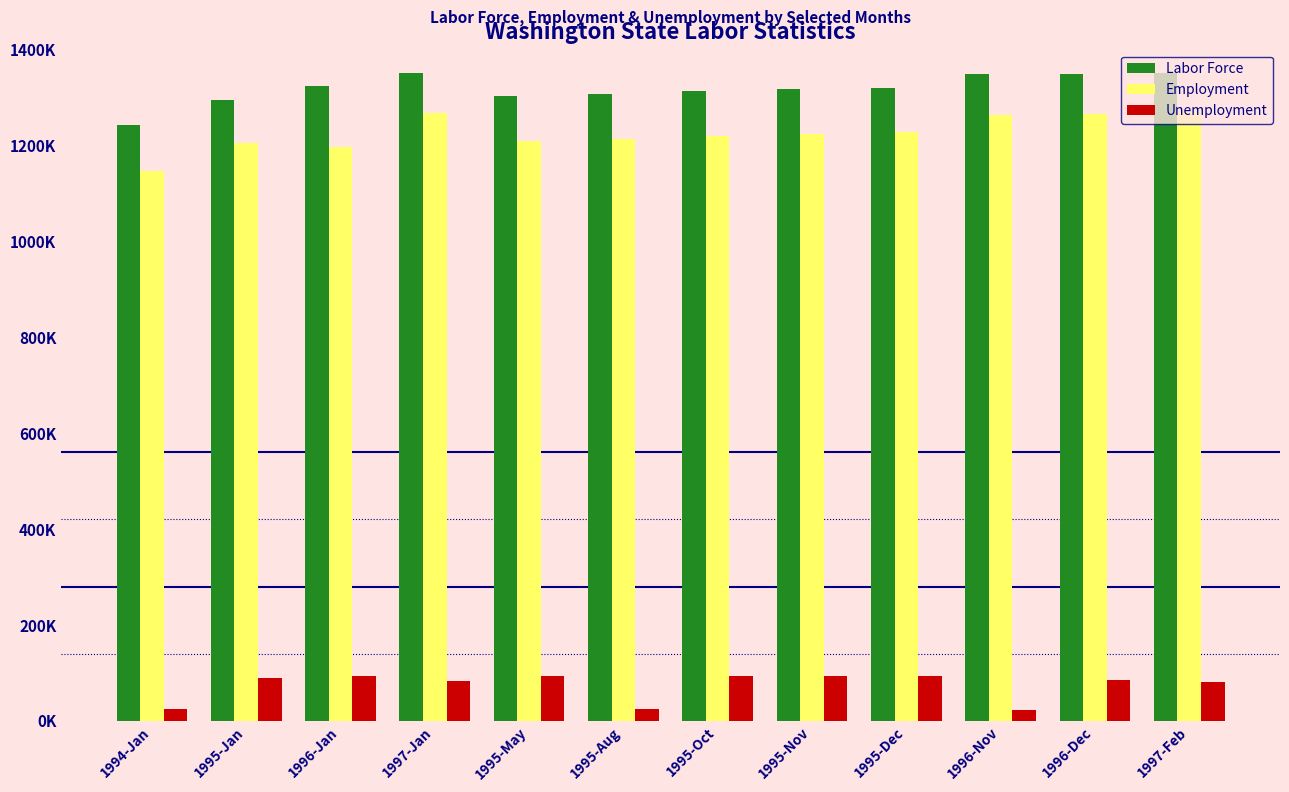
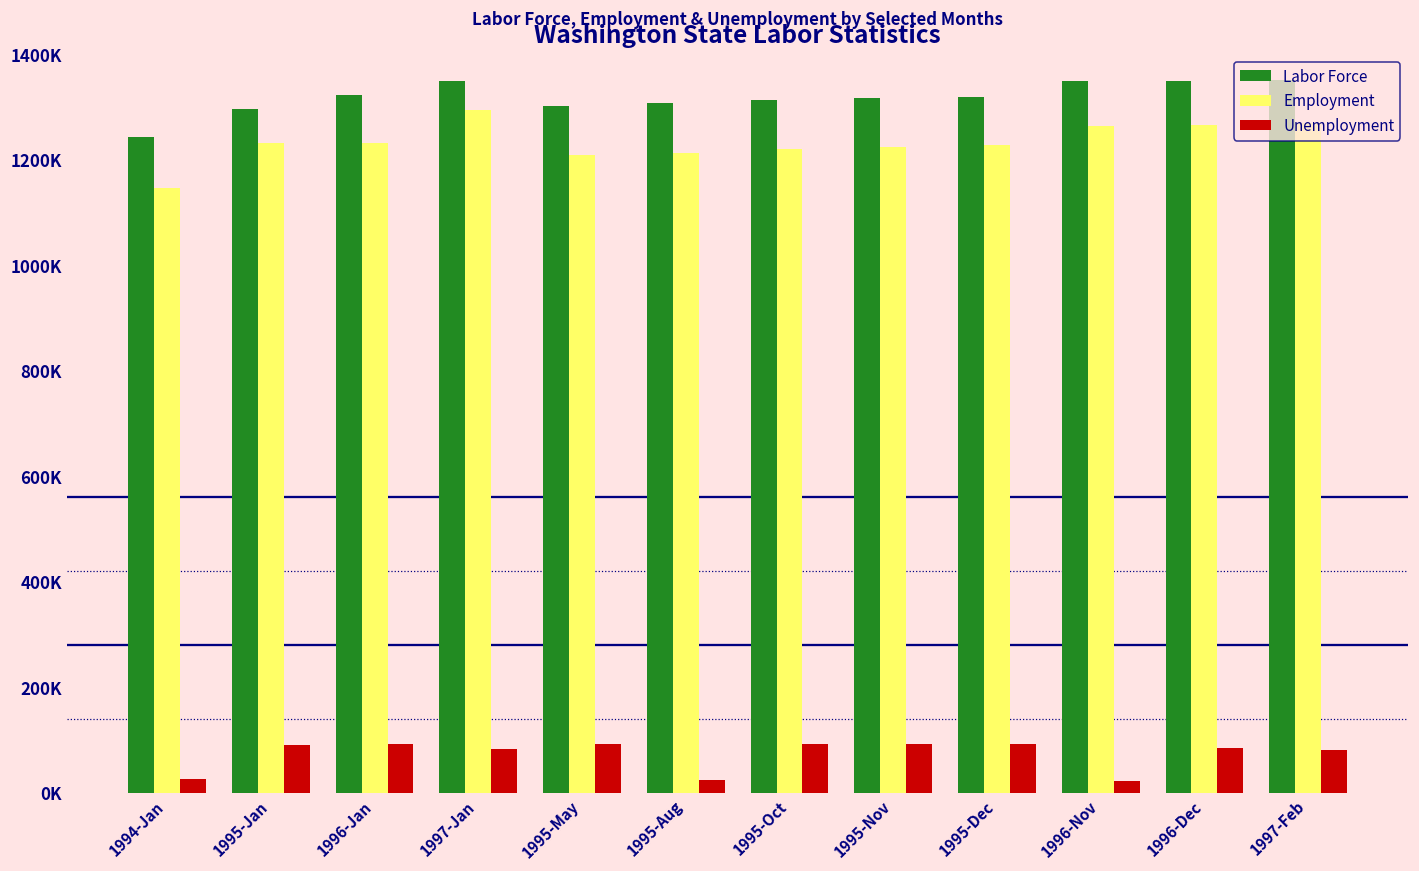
Employment, 1995-Jan: 1210000 -> 1230000
Employment, 1996-Jan: 1200000 -> 1230000
Employment, 1997-Jan: 1270000 -> 1290000
